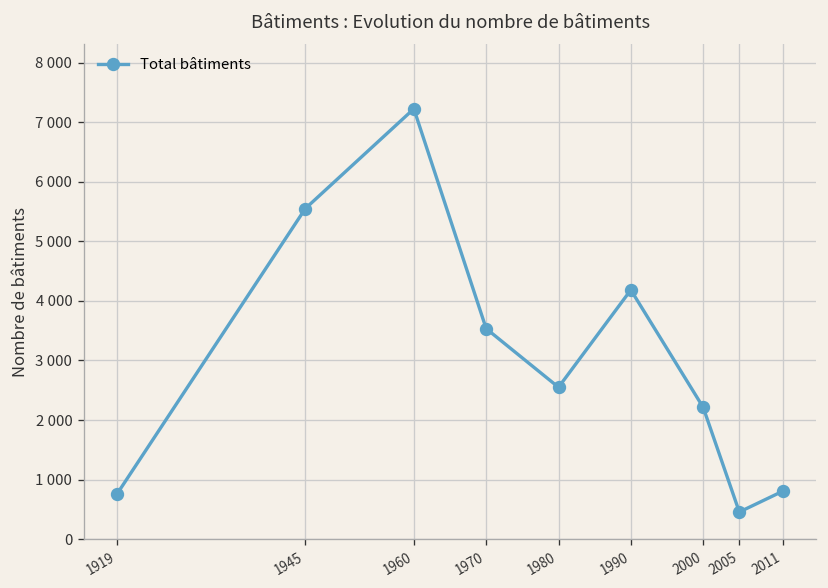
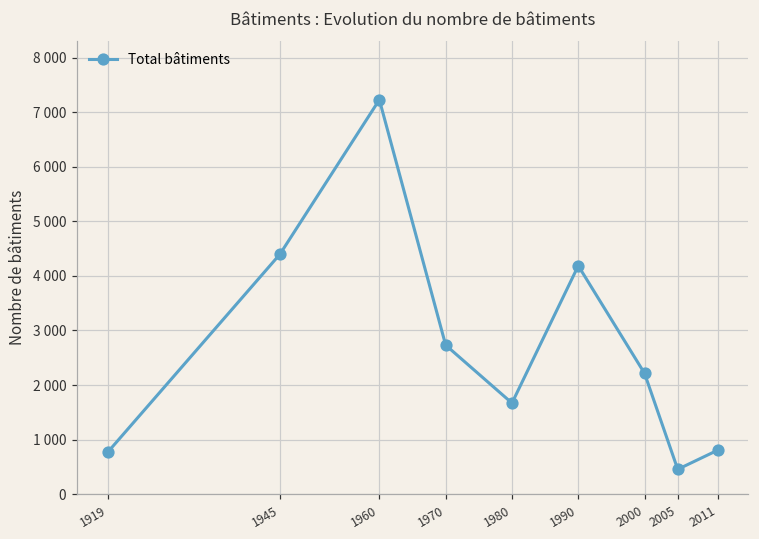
1945: 5600 -> 4400
1970: 3500 -> 2700
1980: 2600 -> 1700
